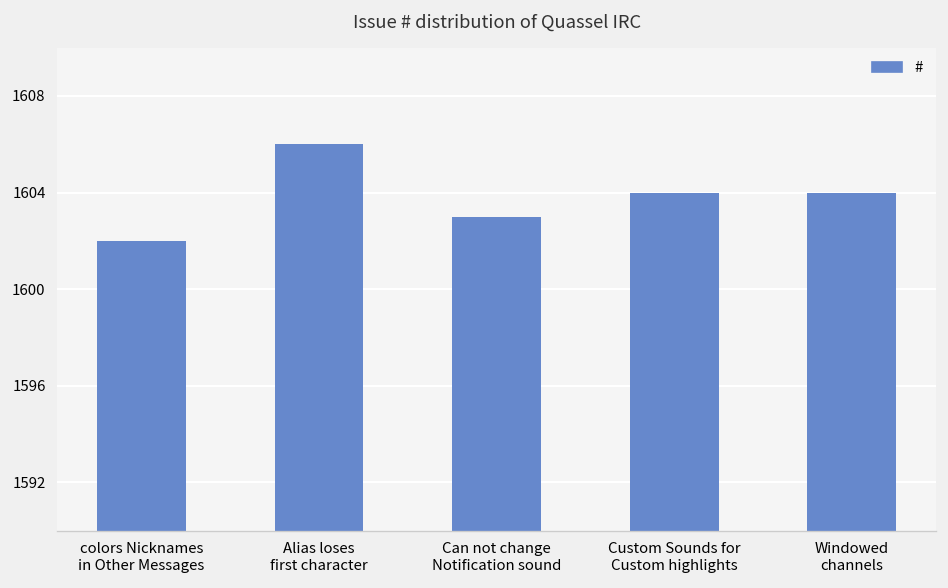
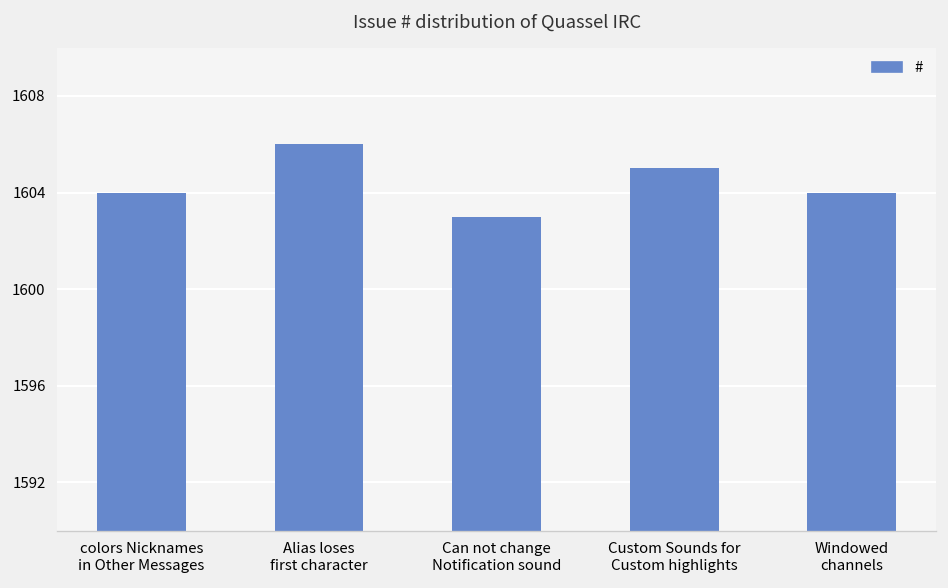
colors Nicknames in Other Messages: 1602 -> 1604
Custom Sounds for Custom highlights: 1604 -> 1605
